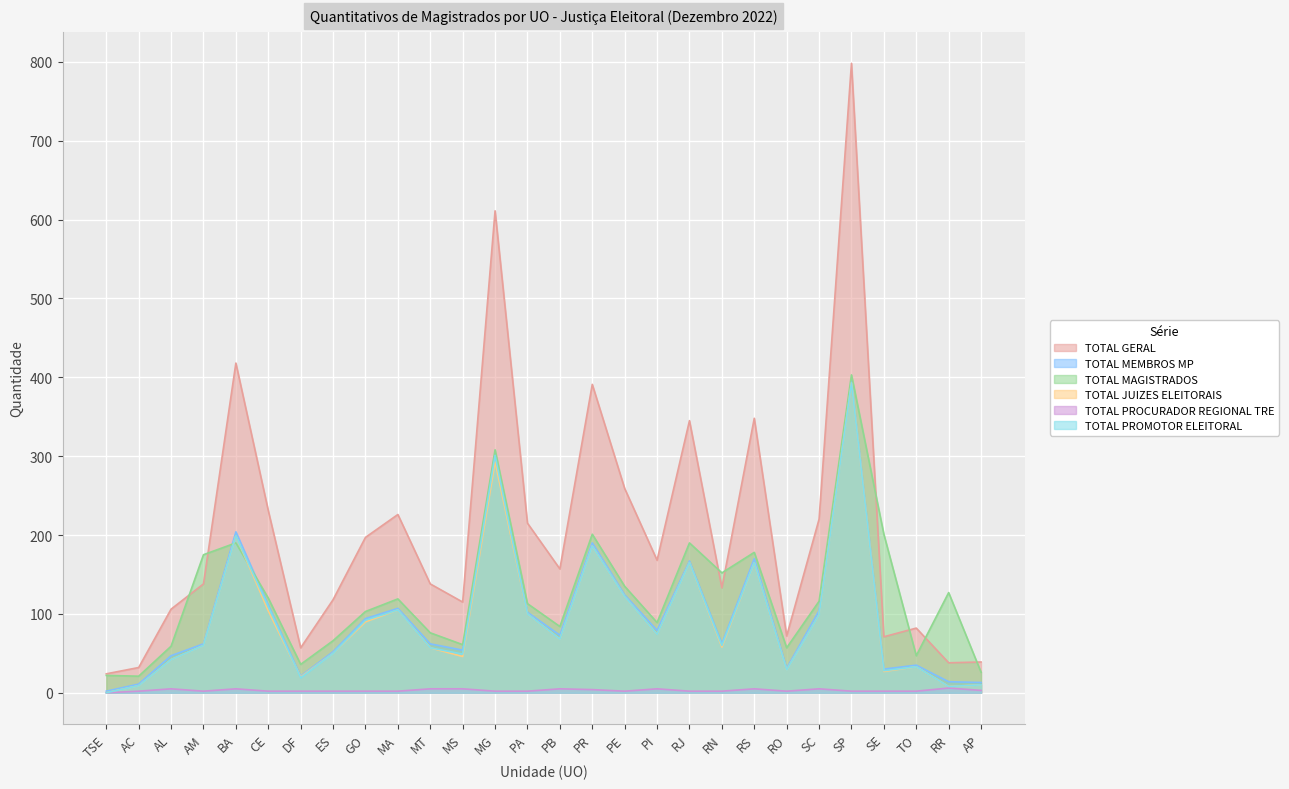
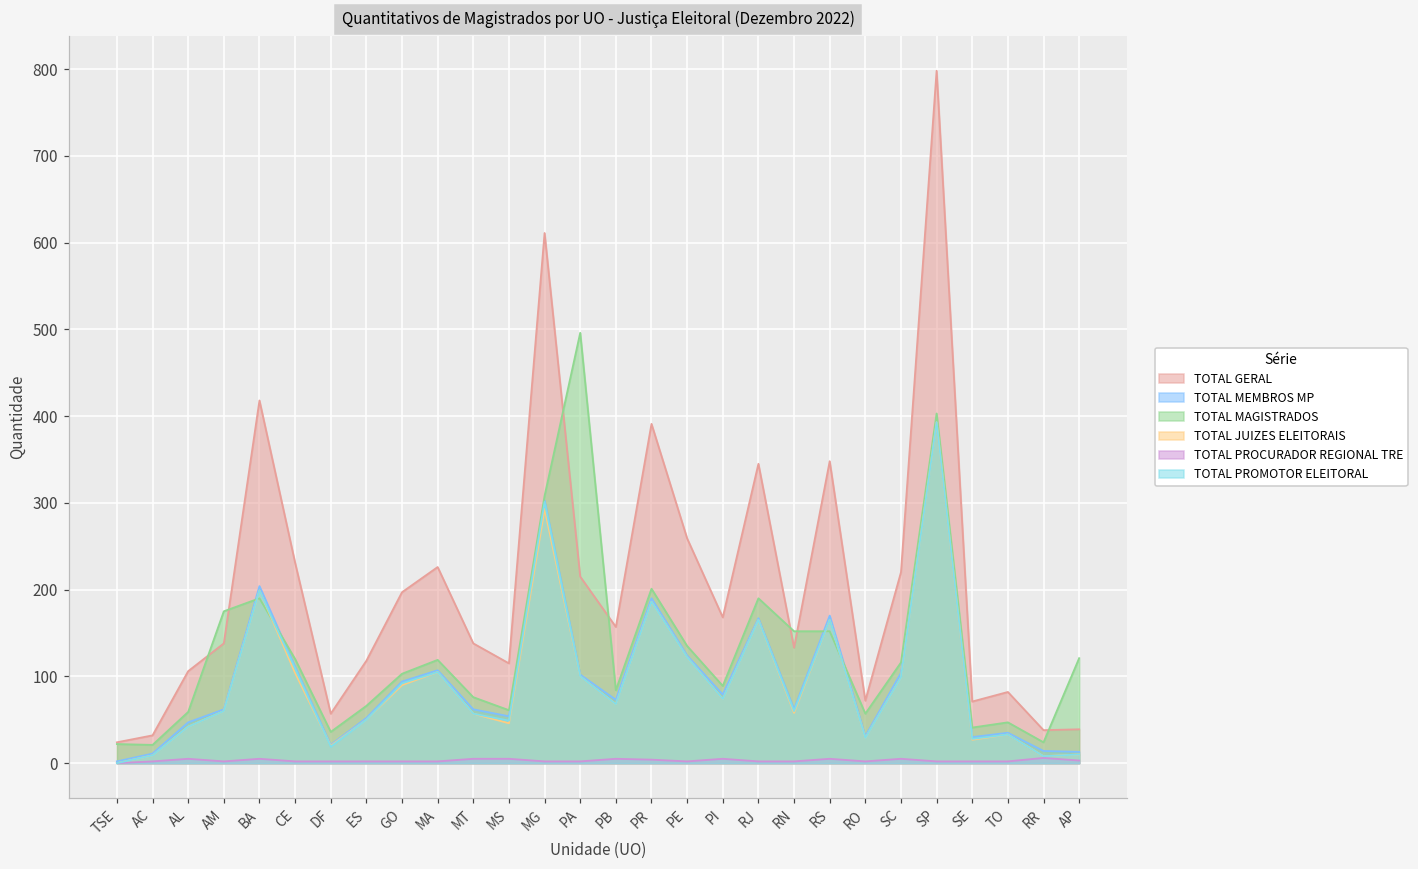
TOTAL MAGISTRADOS, PA: 110 -> 500
TOTAL MAGISTRADOS, RS: 180 -> 150
TOTAL MAGISTRADOS, SE: 200 -> 40
TOTAL MAGISTRADOS, RR: 130 -> 20
TOTAL MAGISTRADOS, AP: 30 -> 120
